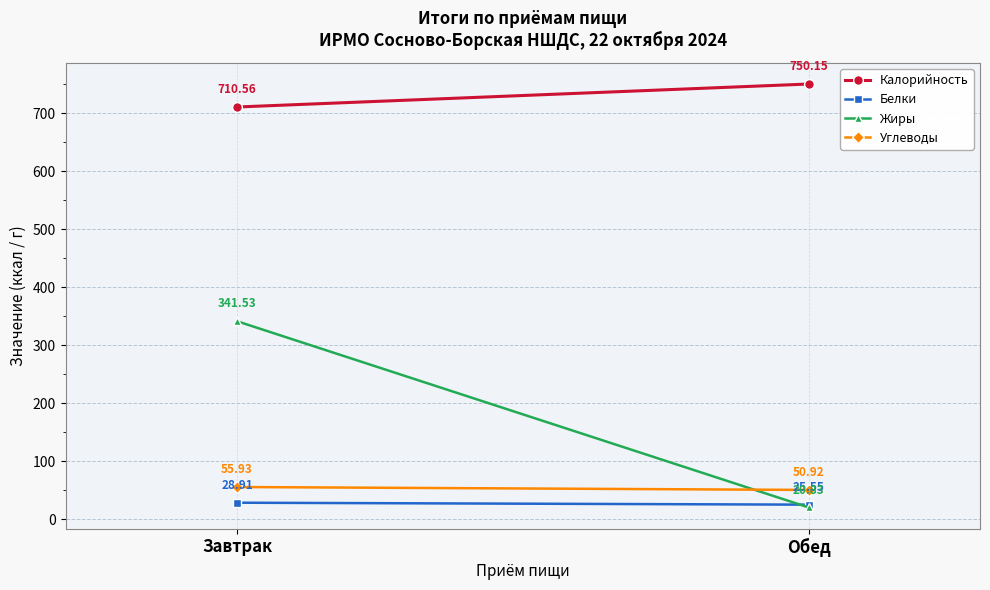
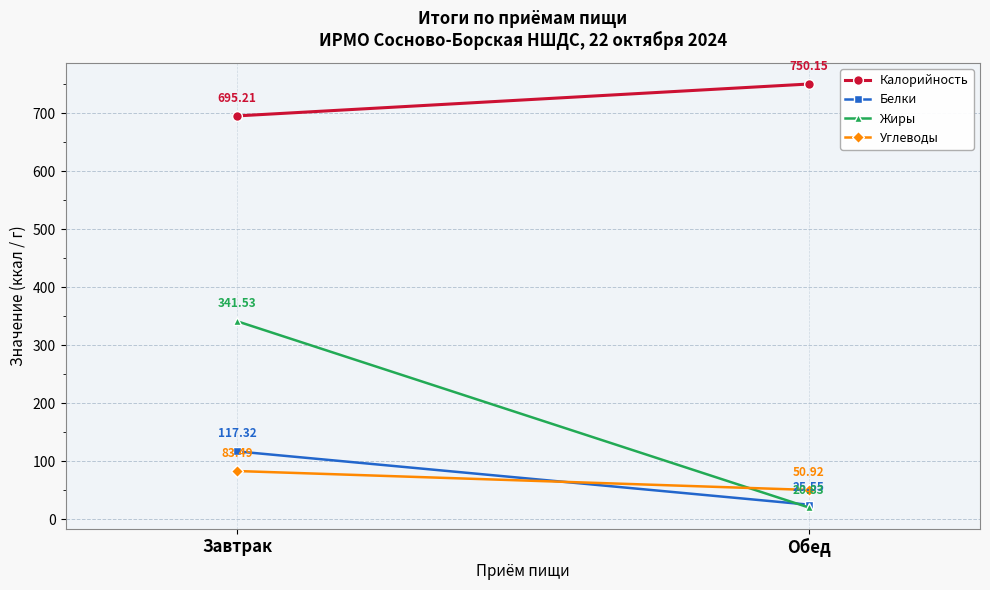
Калорийность, Завтрак: 710.56 -> 695.21
Белки, Завтрак: 28.91 -> 117.32
Углеводы, Завтрак: 55.93 -> 83.49
